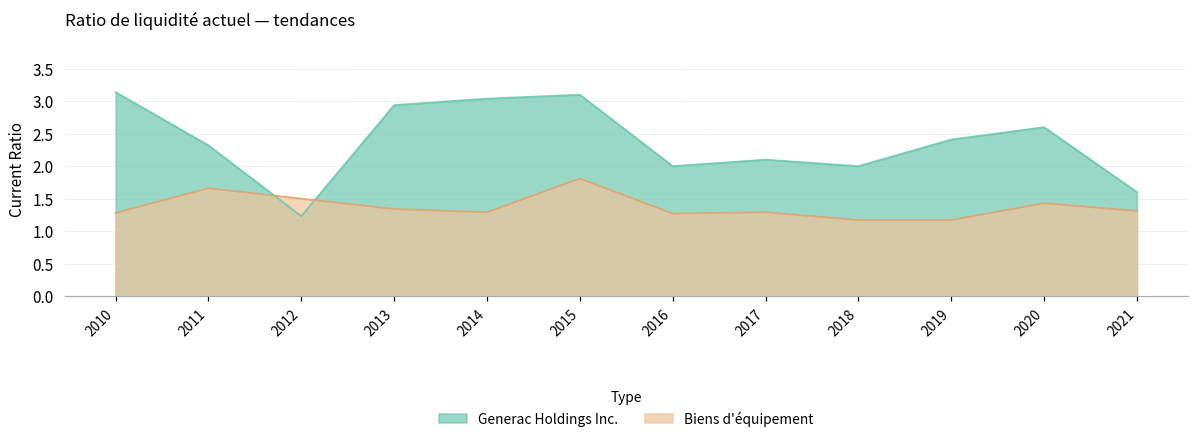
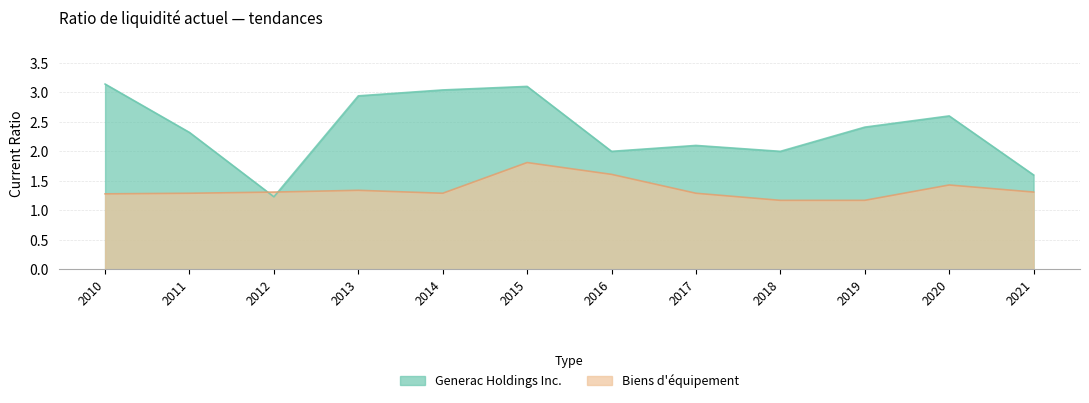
Biens d'équipement, 2011: 1.7 -> 1.3
Biens d'équipement, 2012: 1.5 -> 1.3
Biens d'équipement, 2016: 1.3 -> 1.6
